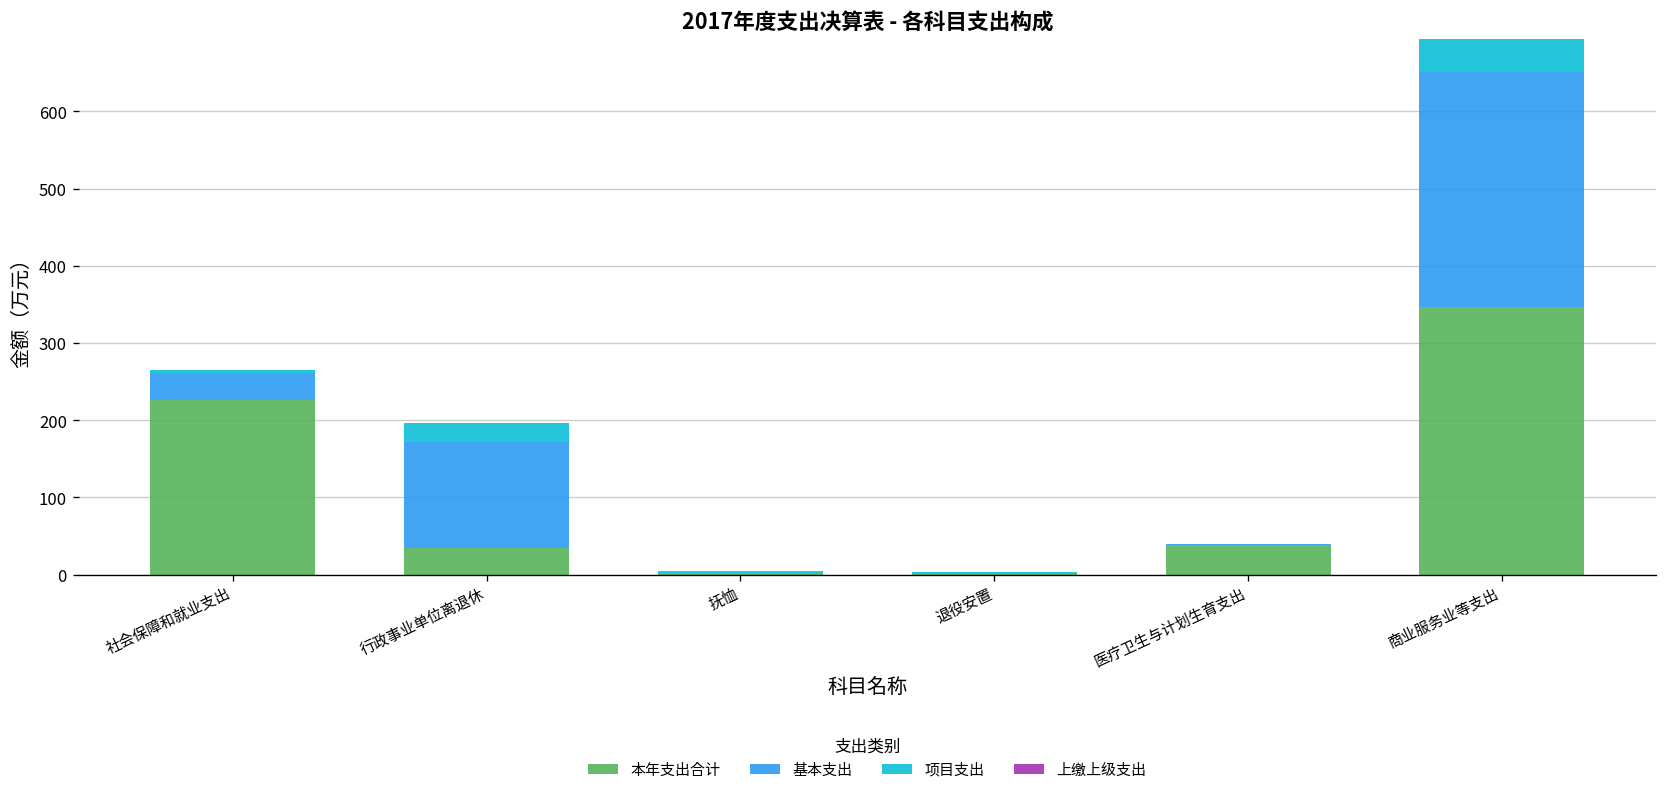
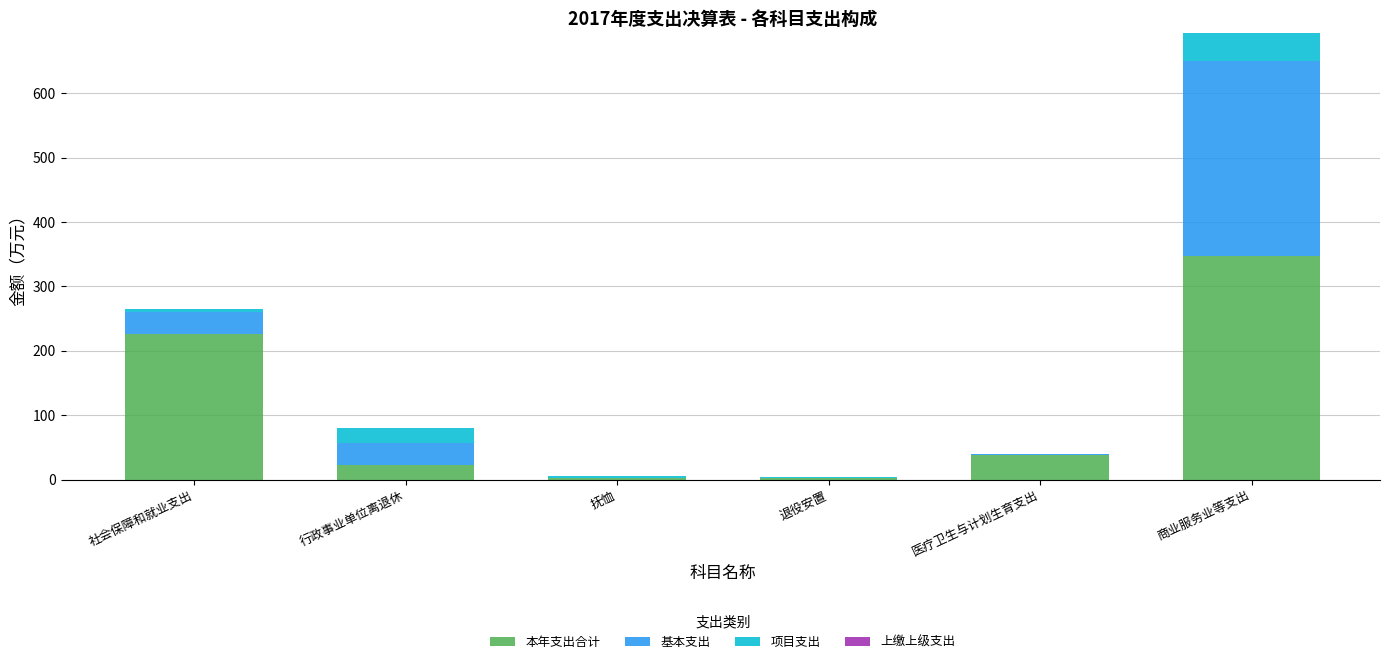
本年支出合计, 行政事业单位离退休: 30 -> 20
基本支出, 行政事业单位离退休: 140 -> 30
